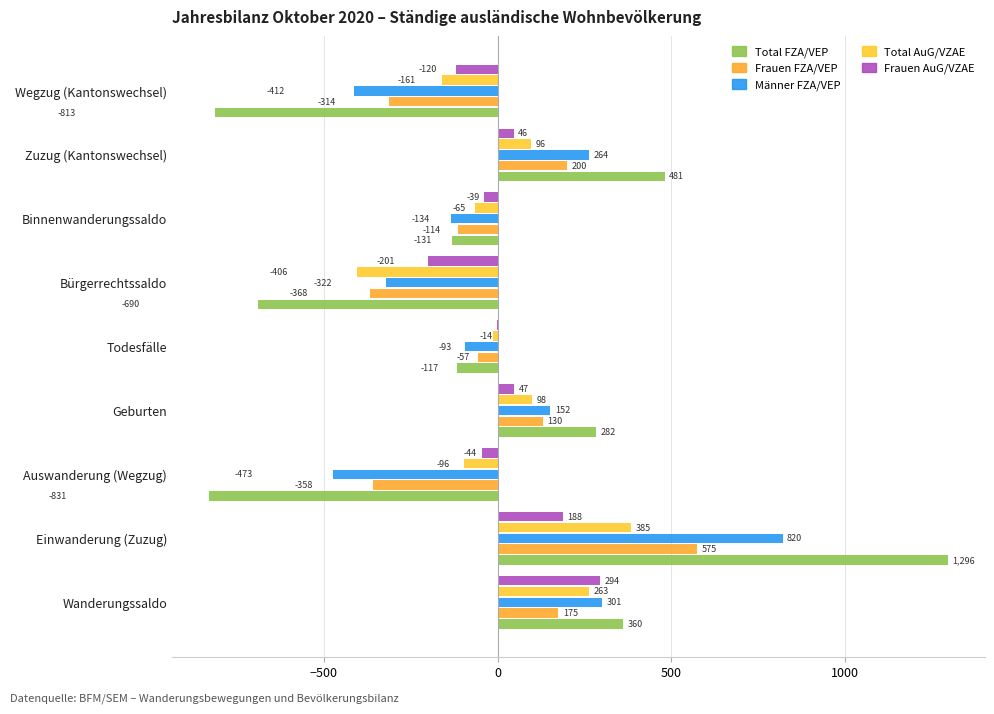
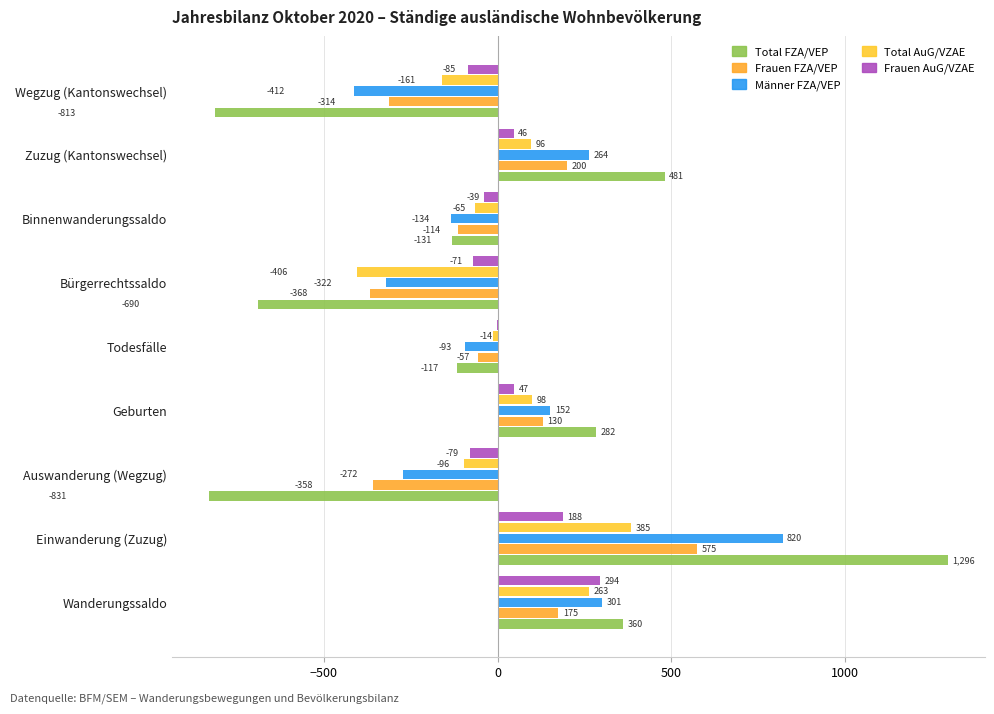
Frauen AuG/VZAE, Wegzug (Kantonswechsel): -120 -> -85
Frauen AuG/VZAE, Bürgerrechtssaldo: -201 -> -71
Frauen AuG/VZAE, Auswanderung (Wegzug): -44 -> -79
Männer FZA/VEP, Auswanderung (Wegzug): -473 -> -272
